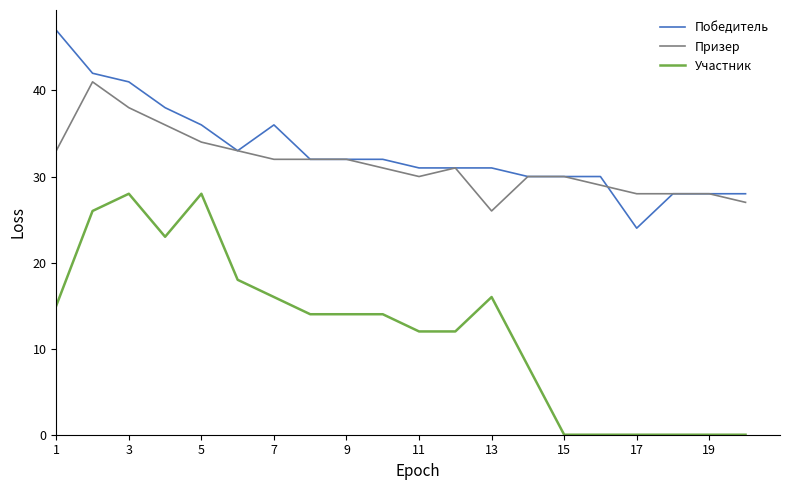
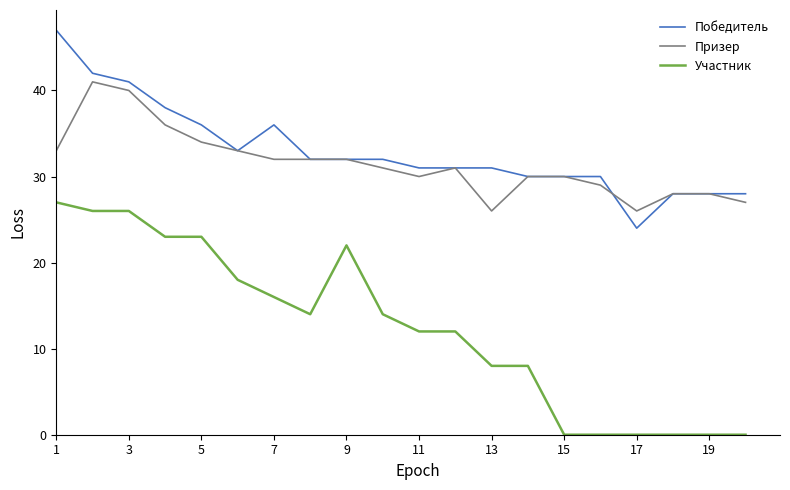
Участник, 1: 15 -> 27
Призер, 3: 38 -> 40
Участник, 3: 28 -> 26
Участник, 5: 28 -> 23
Участник, 9: 14 -> 22
Участник, 13: 16 -> 8
Призер, 17: 28 -> 26
